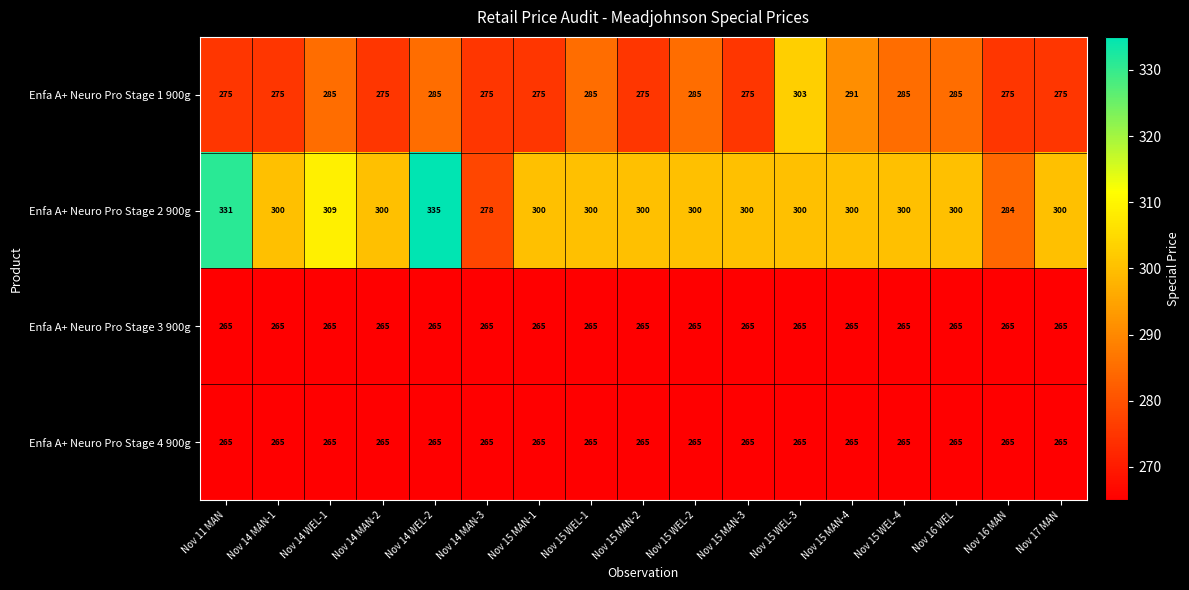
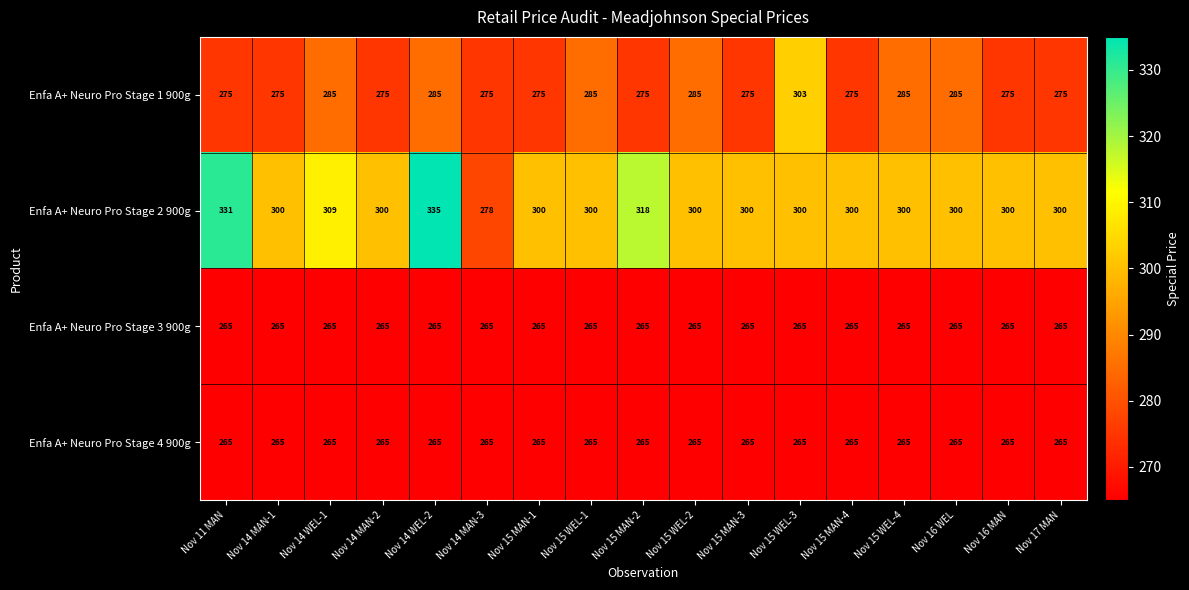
Enfa A+ Neuro Pro Stage 1 900g, Nov 15 MAN-4: 291 -> 275
Enfa A+ Neuro Pro Stage 2 900g, Nov 15 MAN-2: 300 -> 318
Enfa A+ Neuro Pro Stage 2 900g, Nov 16 MAN: 284 -> 300
